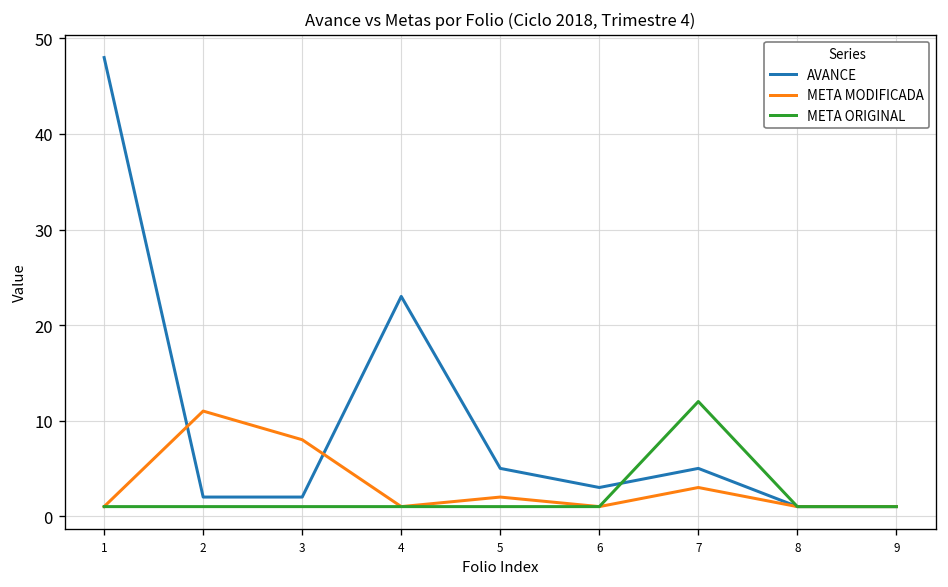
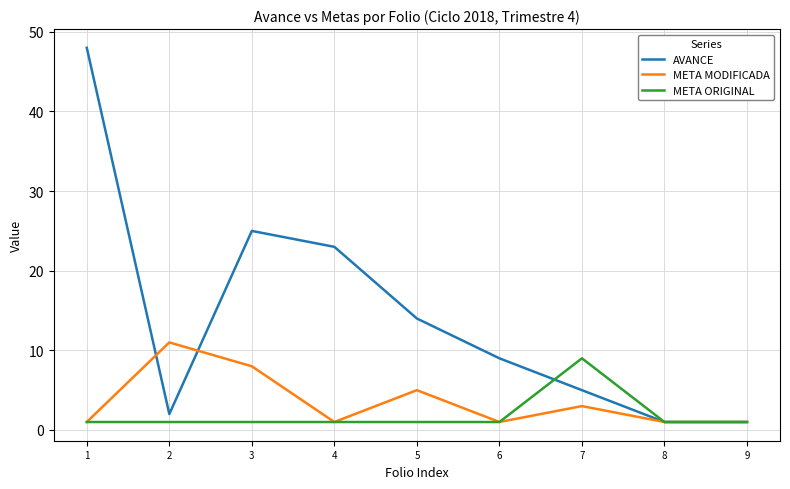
AVANCE, 3: 2 -> 25
AVANCE, 5: 5 -> 14
META MODIFICADA, 5: 2 -> 5
AVANCE, 6: 3 -> 9
META ORIGINAL, 7: 12 -> 9
